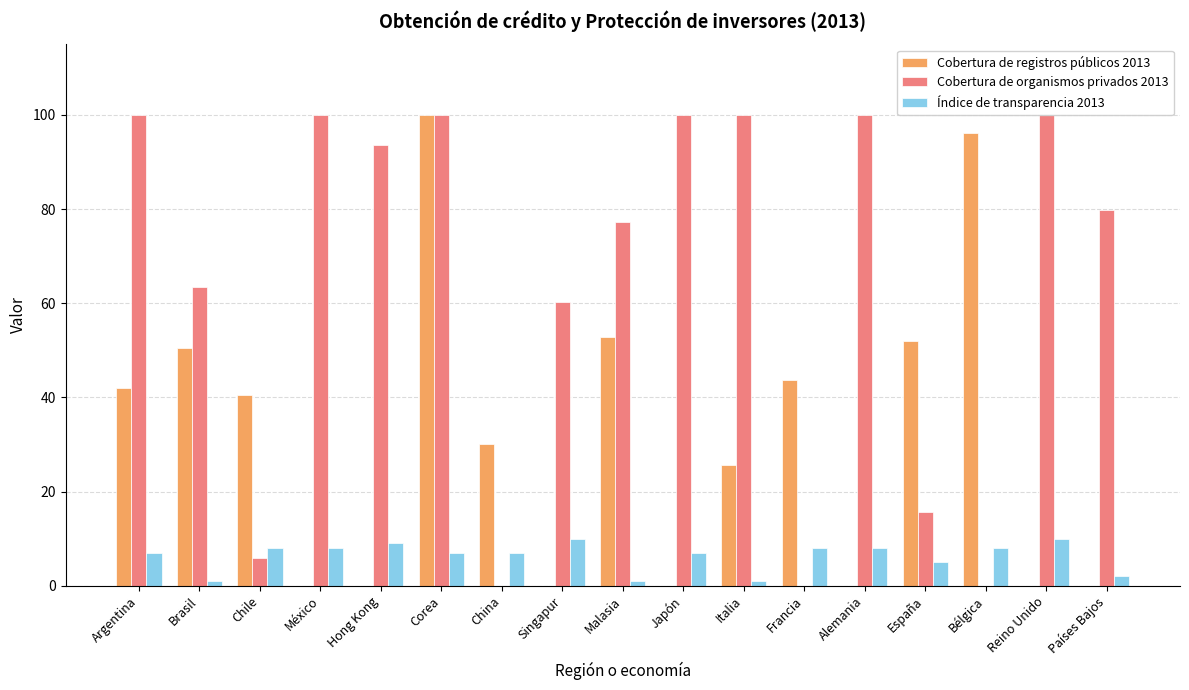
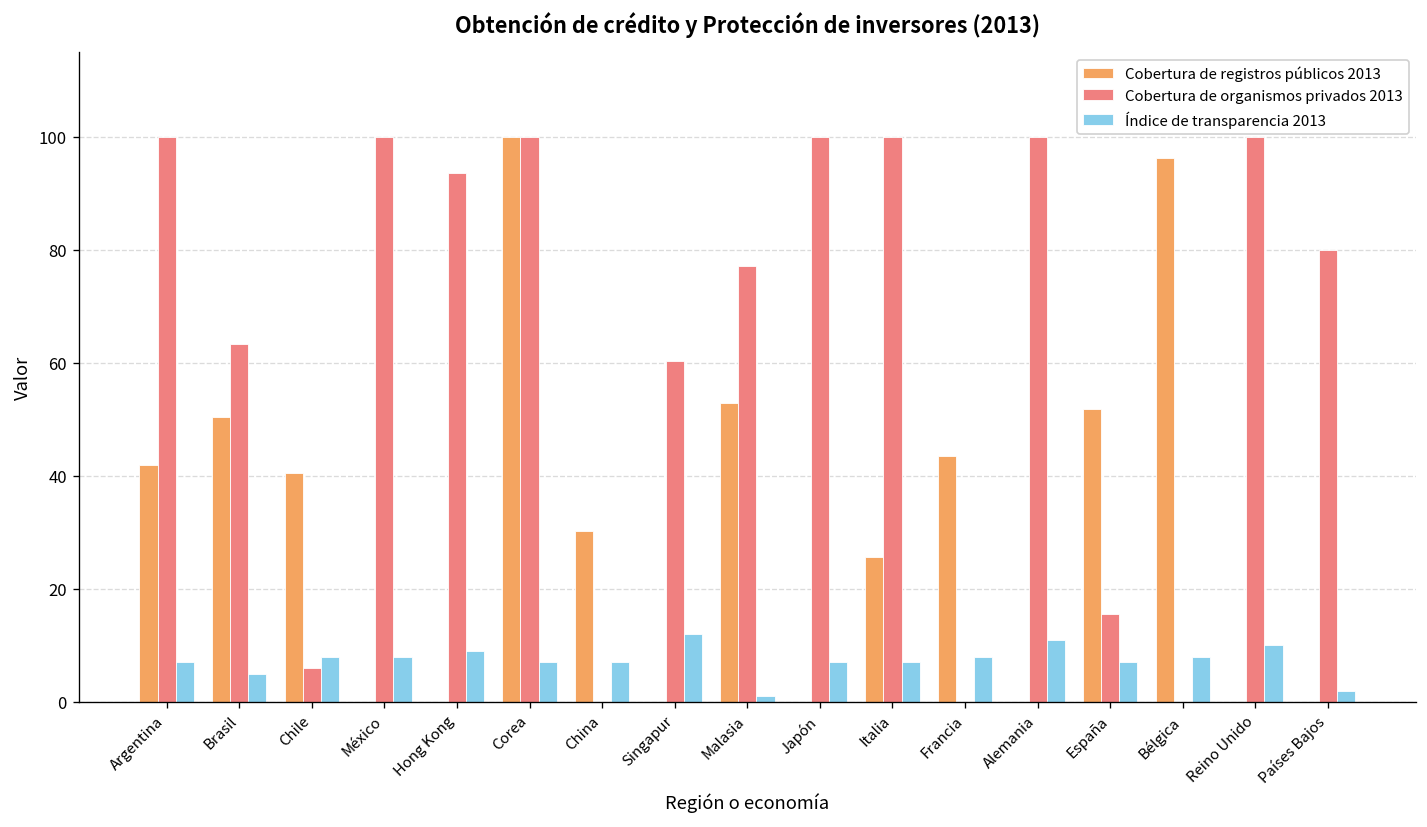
Índice de transparencia 2013, Brasil: 1 -> 5
Índice de transparencia 2013, Singapur: 10 -> 12
Índice de transparencia 2013, Italia: 1 -> 7
Índice de transparencia 2013, Alemania: 8 -> 11
Índice de transparencia 2013, España: 5 -> 7
